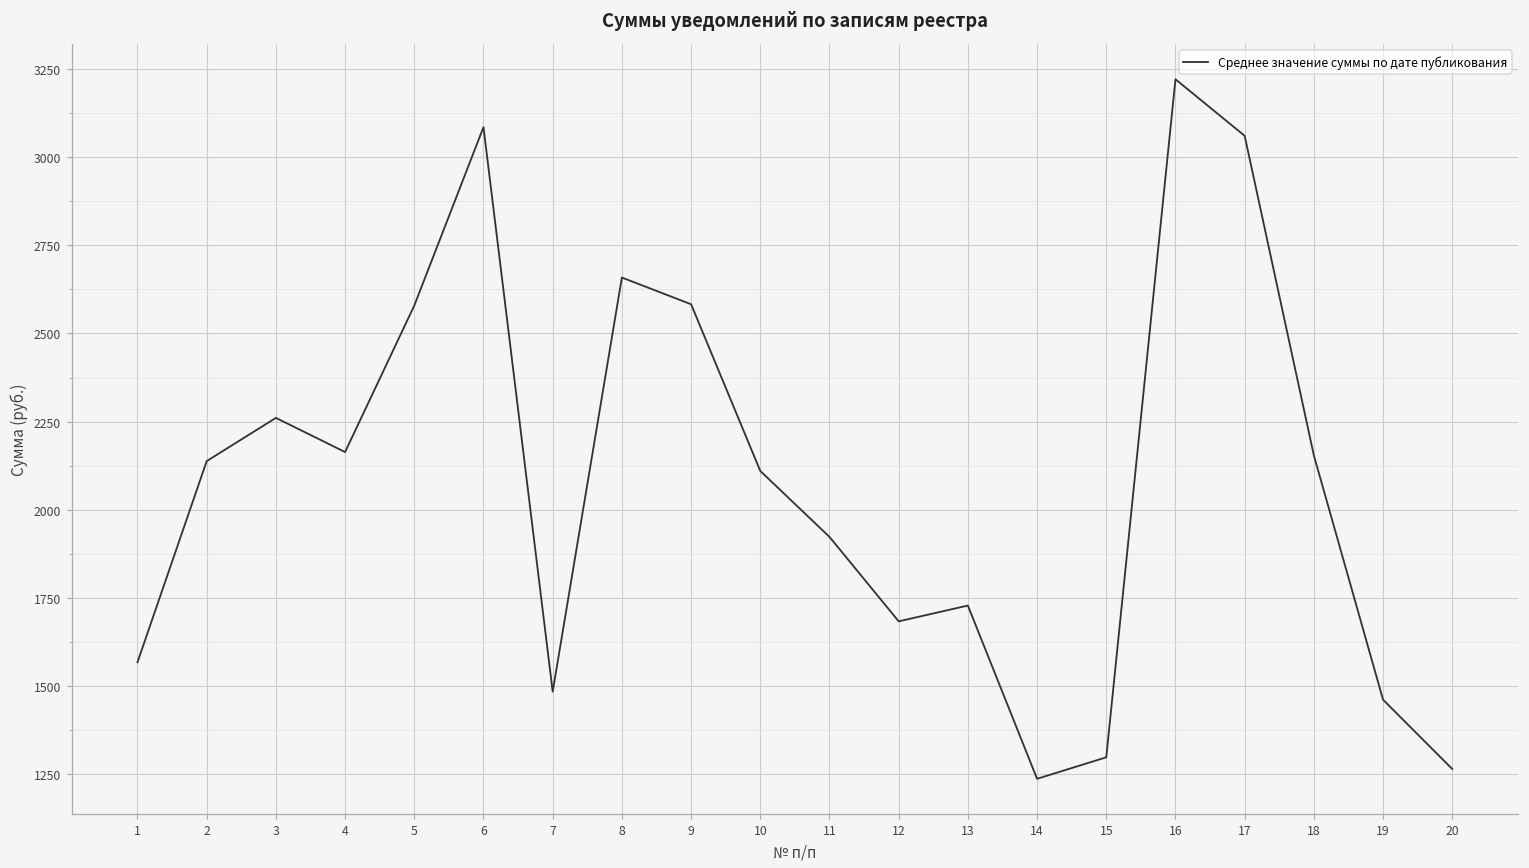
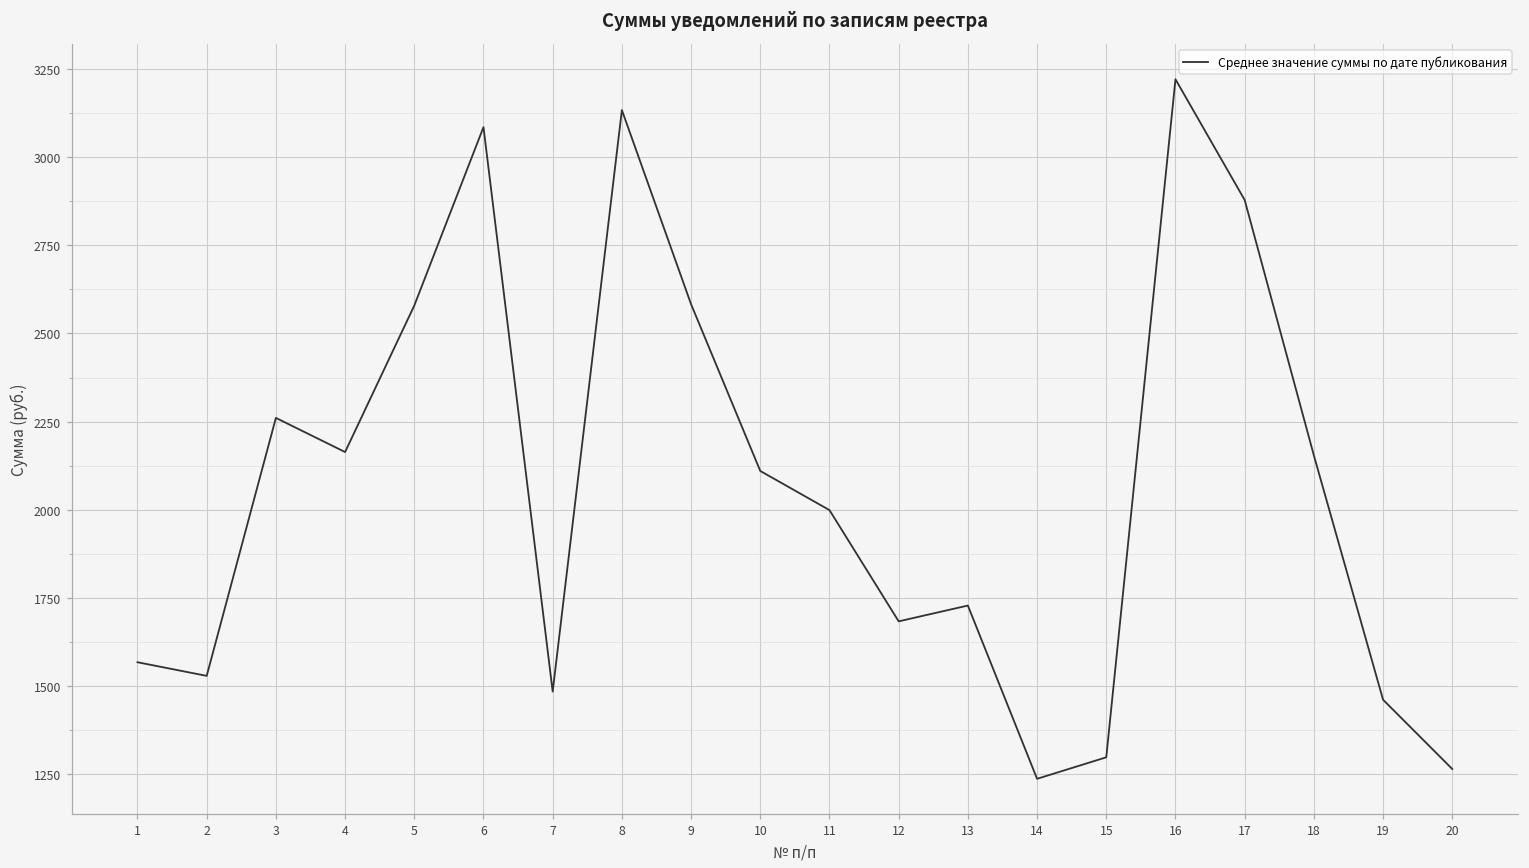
2: 2140 -> 1530
8: 2660 -> 3130
11: 1920 -> 2000
17: 3060 -> 2880
